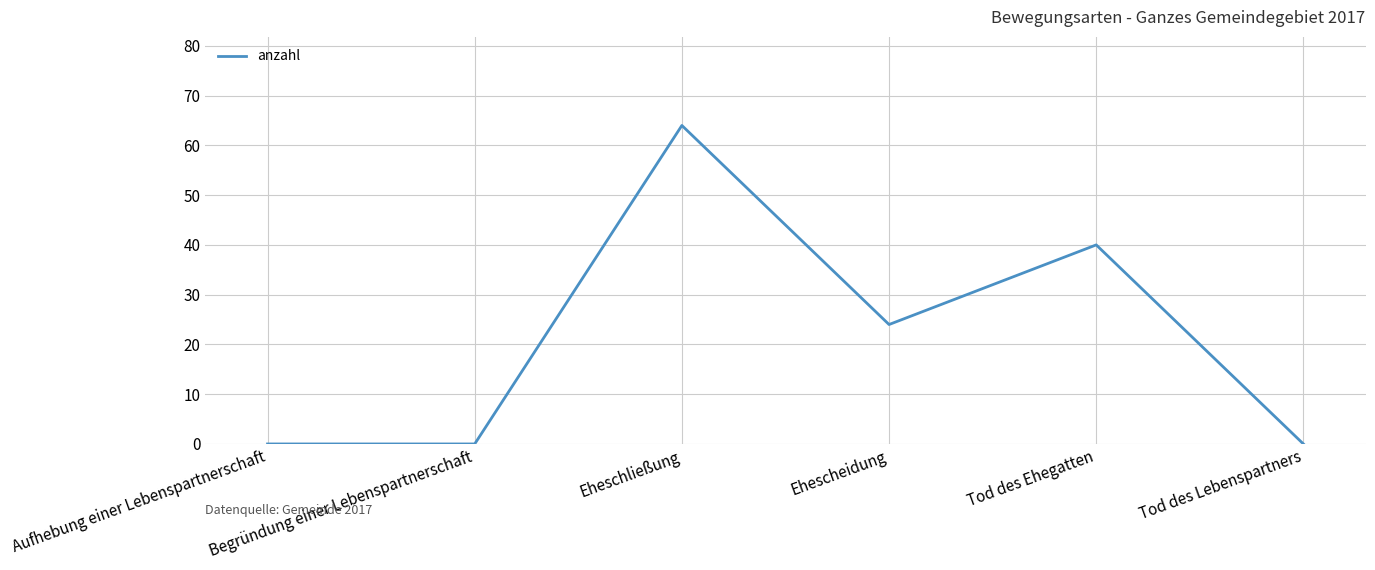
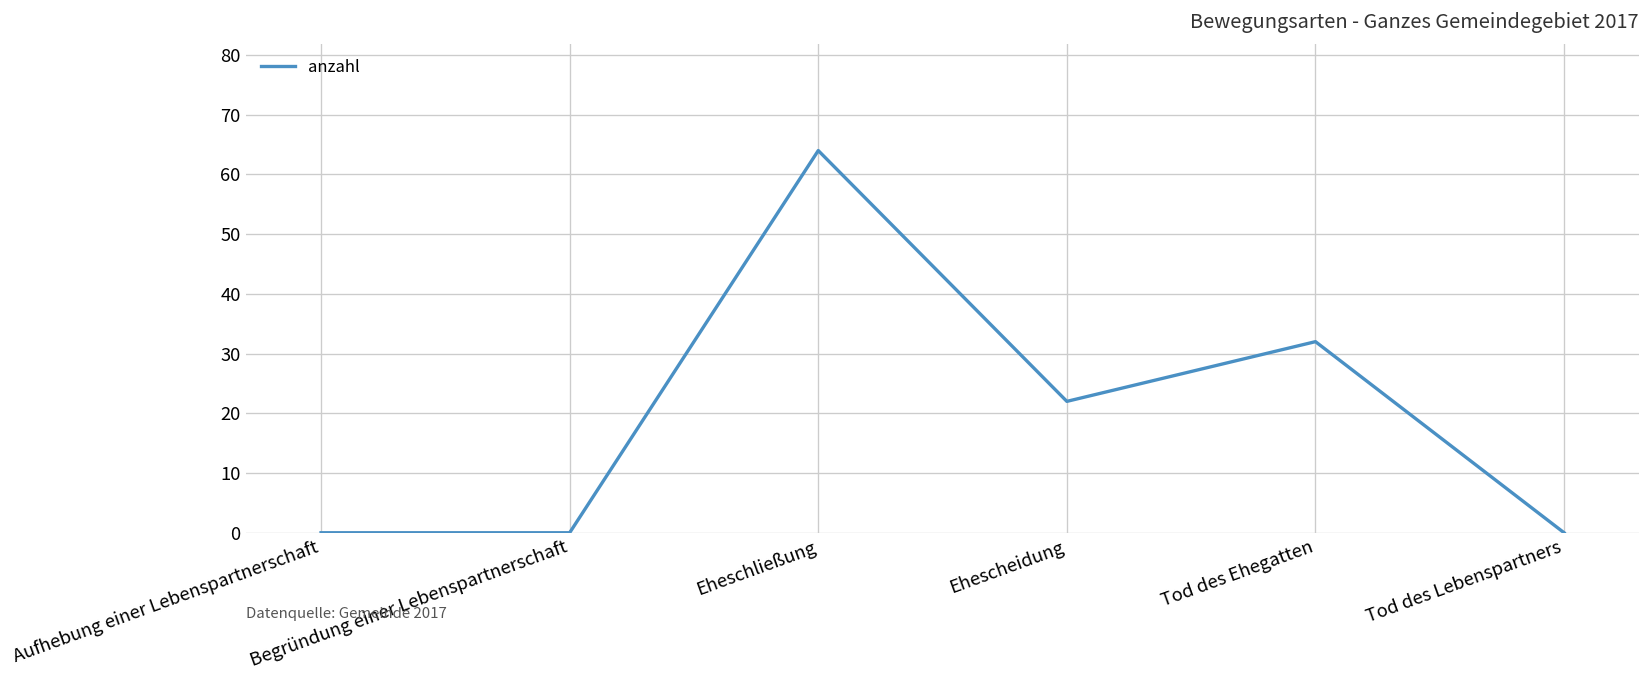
Ehescheidung: 24 -> 22
Tod des Ehegatten: 40 -> 32
